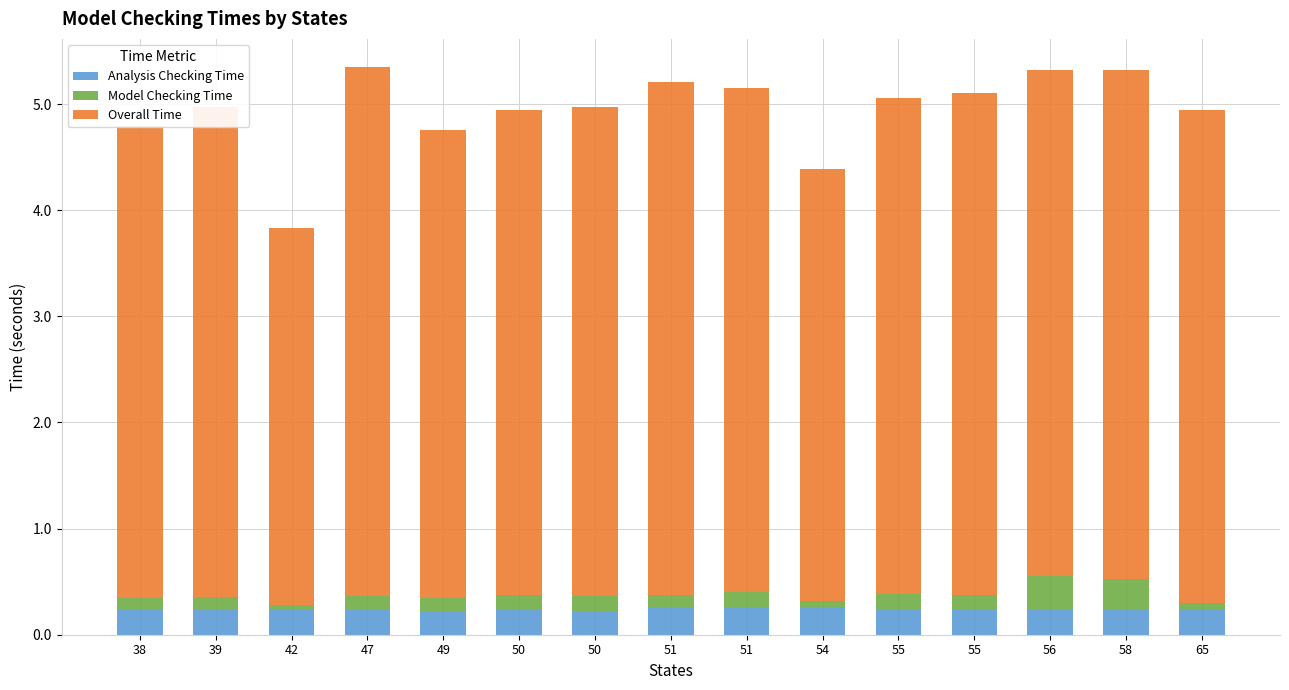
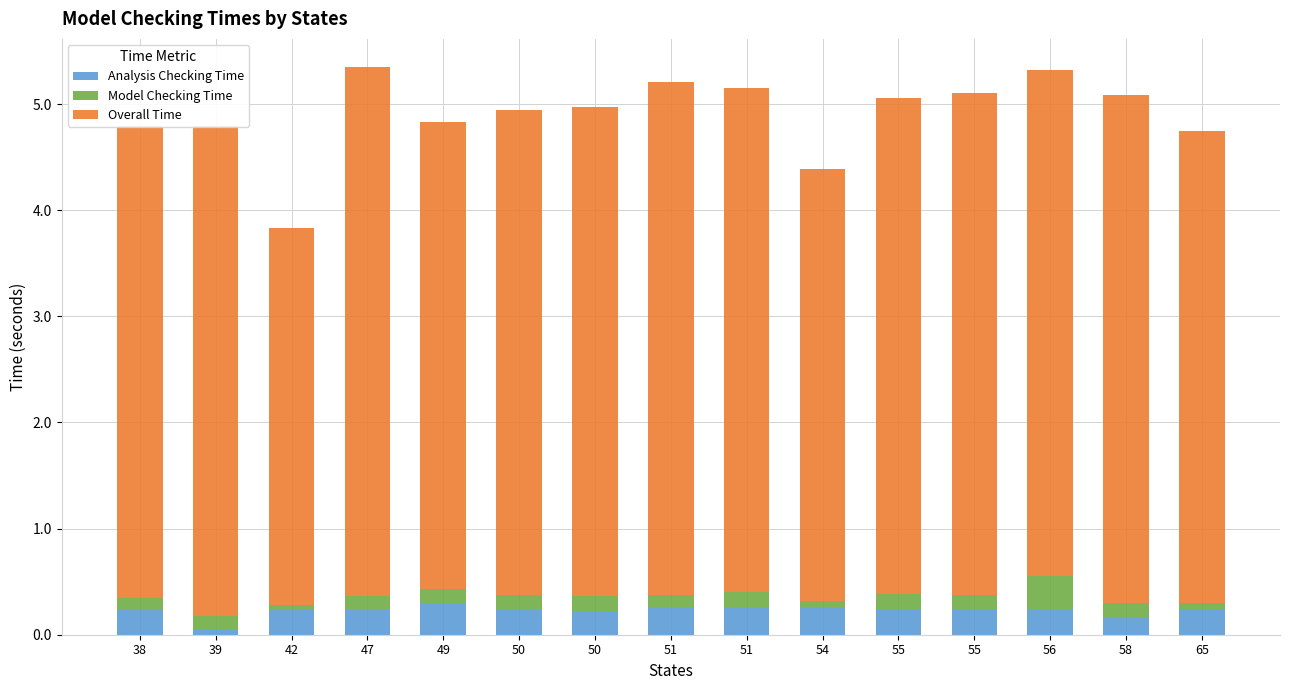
Analysis Checking Time, 39: 0.23 -> 0.05
Analysis Checking Time, 49: 0.22 -> 0.30
Analysis Checking Time, 58: 0.24 -> 0.15
Model Checking Time, 58: 0.28 -> 0.14
Overall Time, 65: 4.65 -> 4.44
